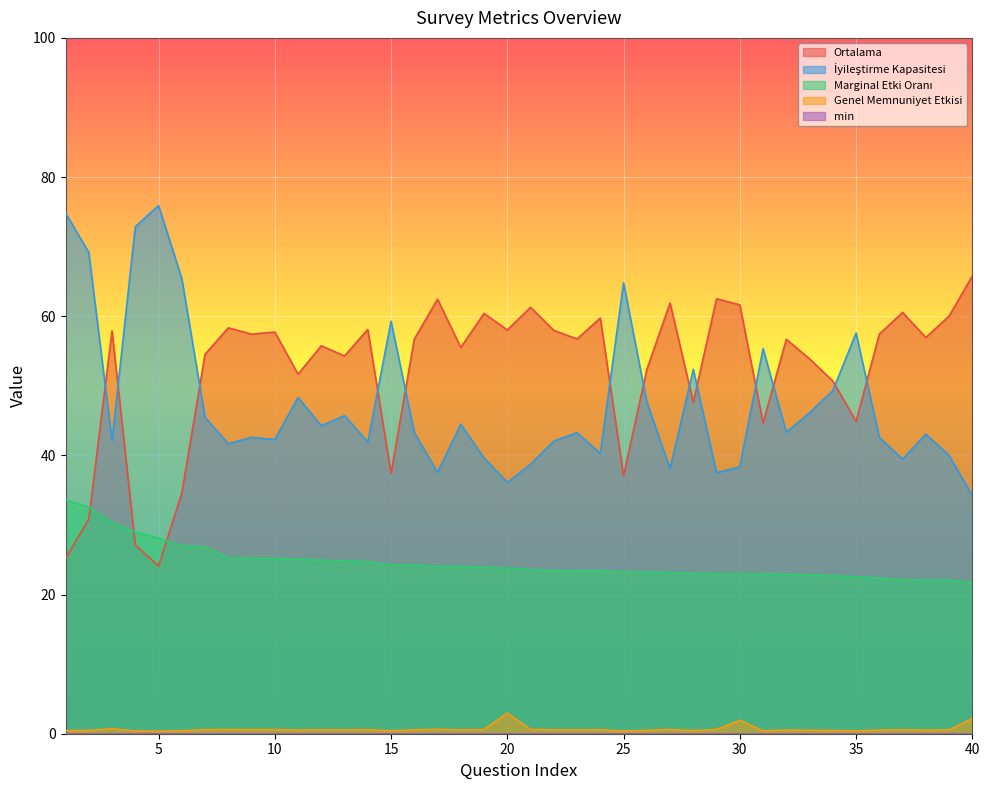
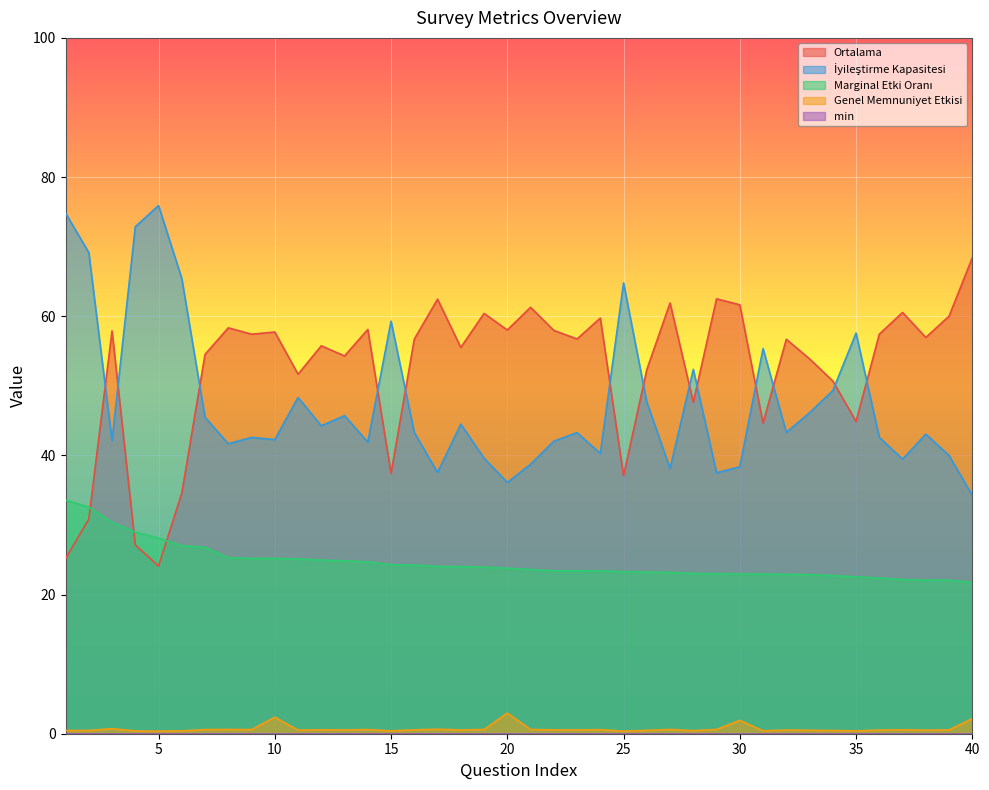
Genel Memnuniyet Etkisi, 10: 1 -> 2
Ortalama, 40: 66 -> 68
